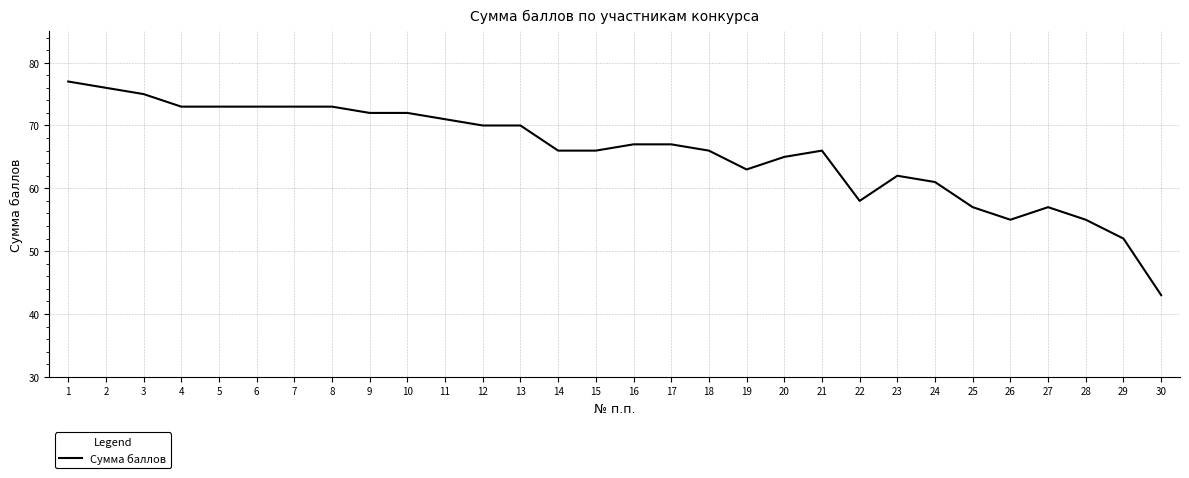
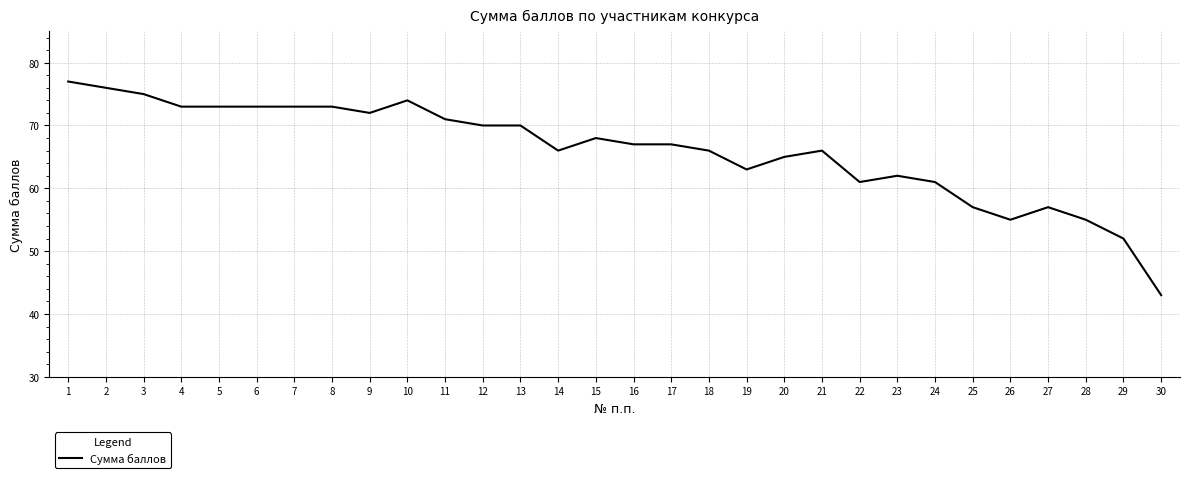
10: 72 -> 74
15: 66 -> 68
22: 58 -> 61
